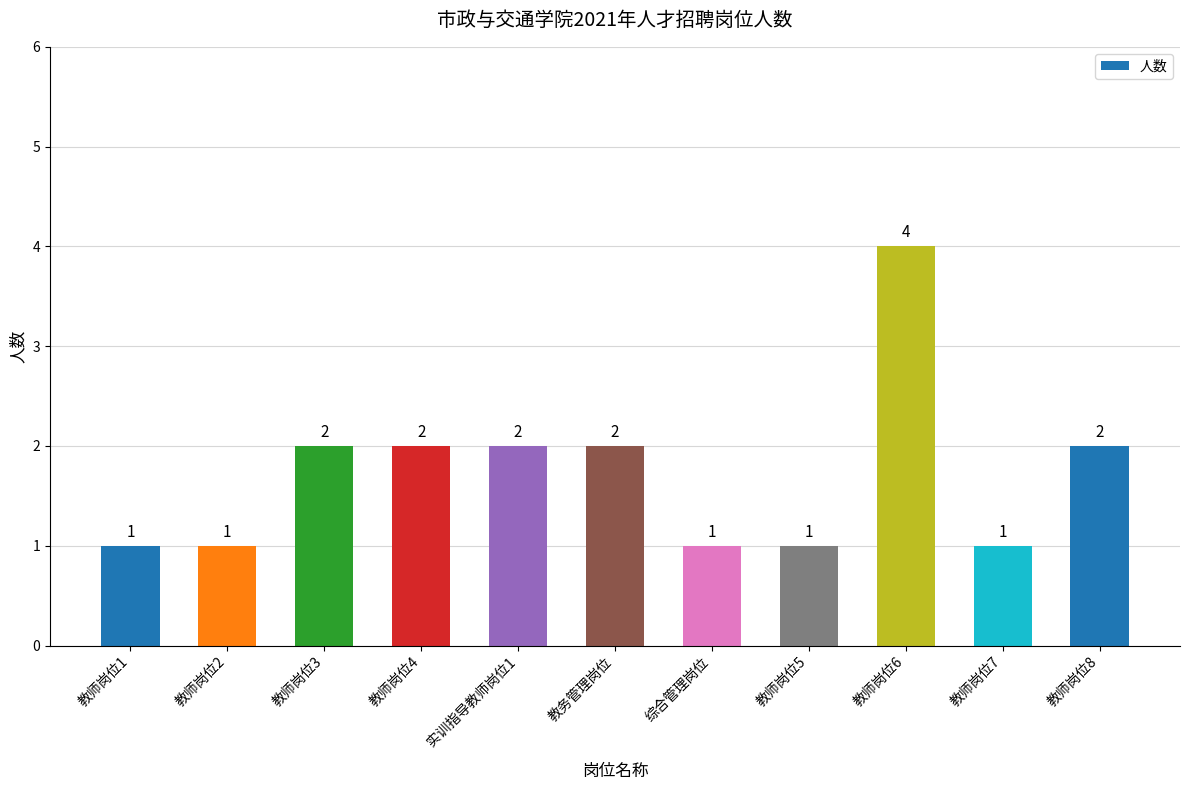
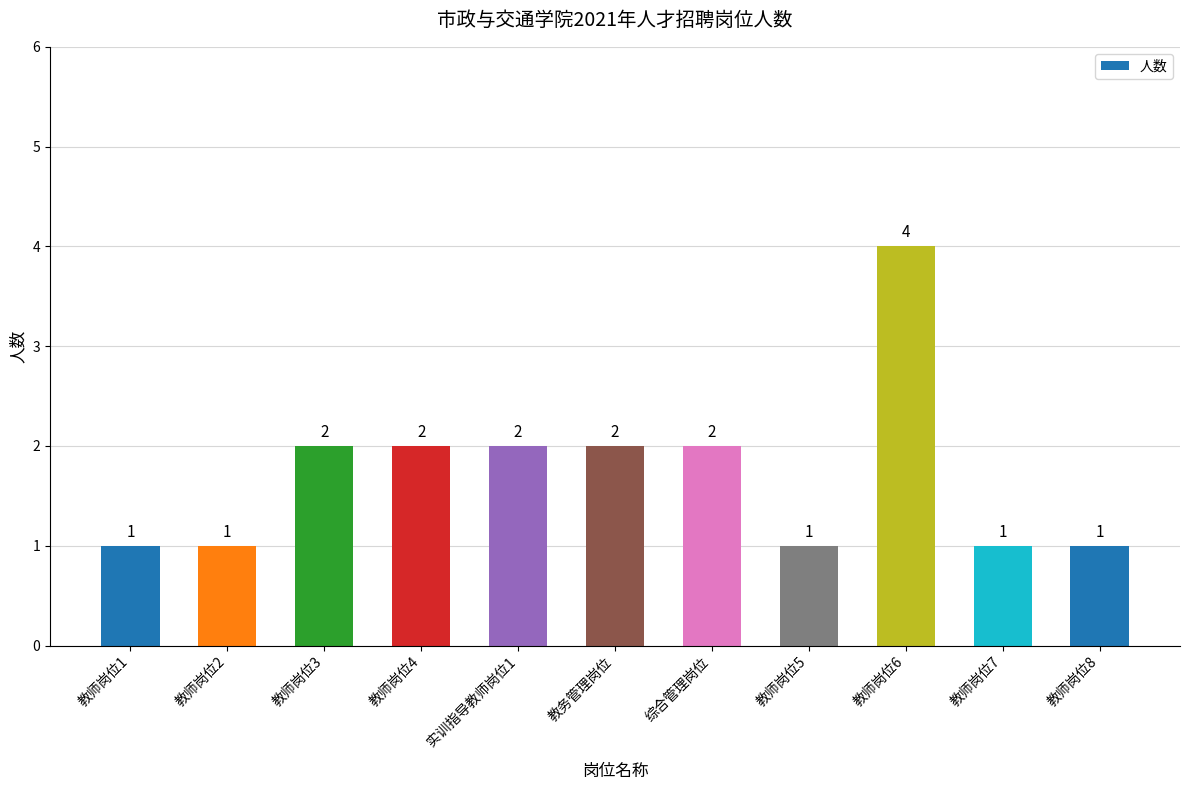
综合管理岗位: 1 -> 2
教师岗位8: 2 -> 1
